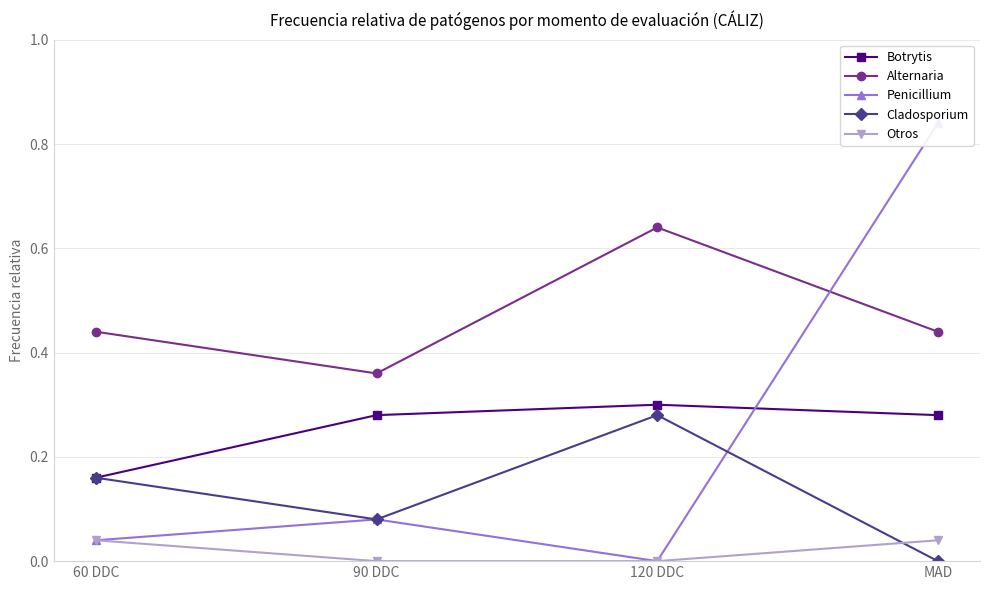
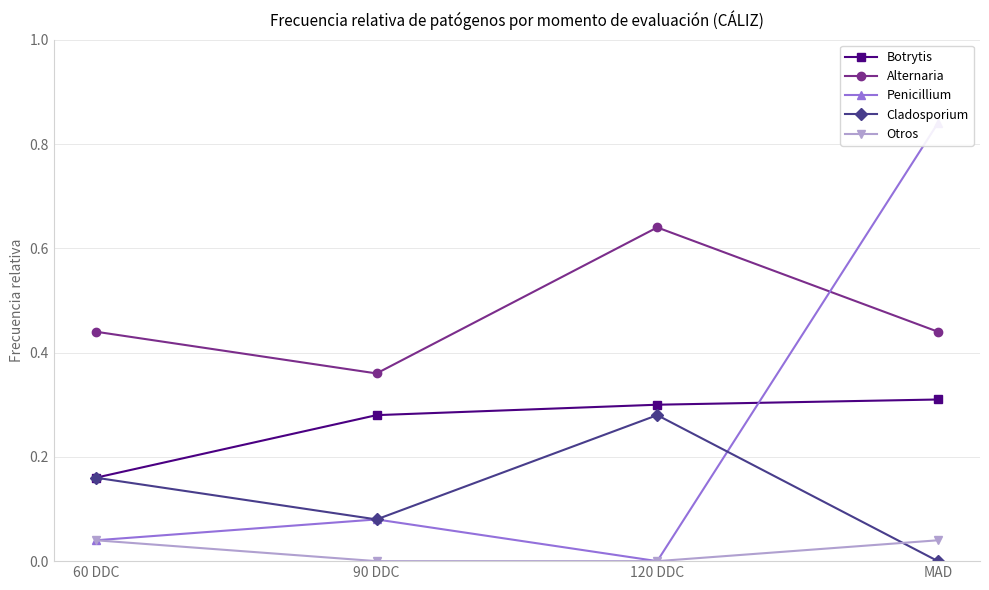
Botrytis, MAD: 0.28 -> 0.31
